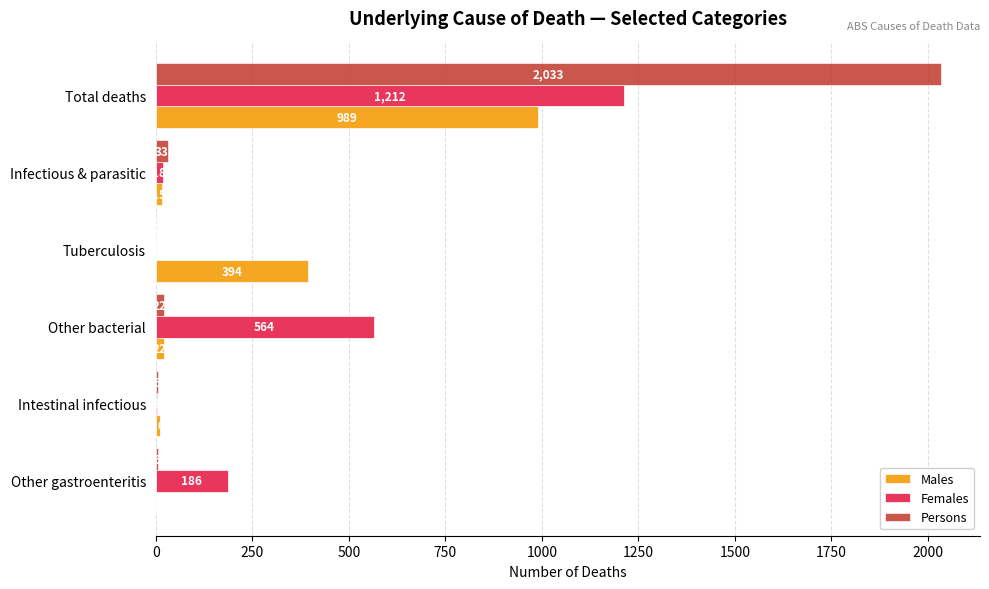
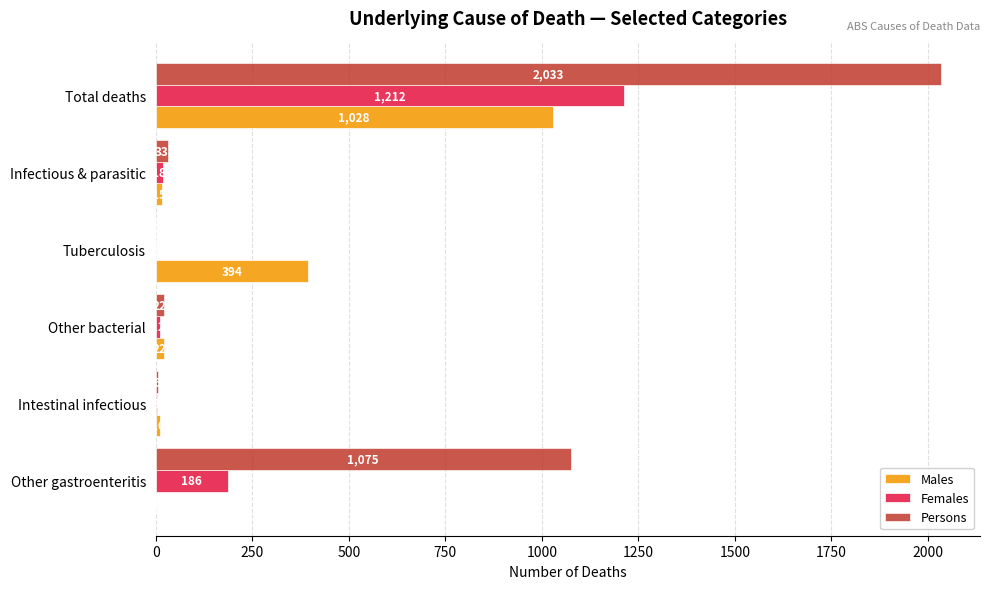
Males, Total deaths: 989 -> 1,028
Females, Other bacterial: 560 -> 10
Persons, Other gastroenteritis: 10 -> 1080
